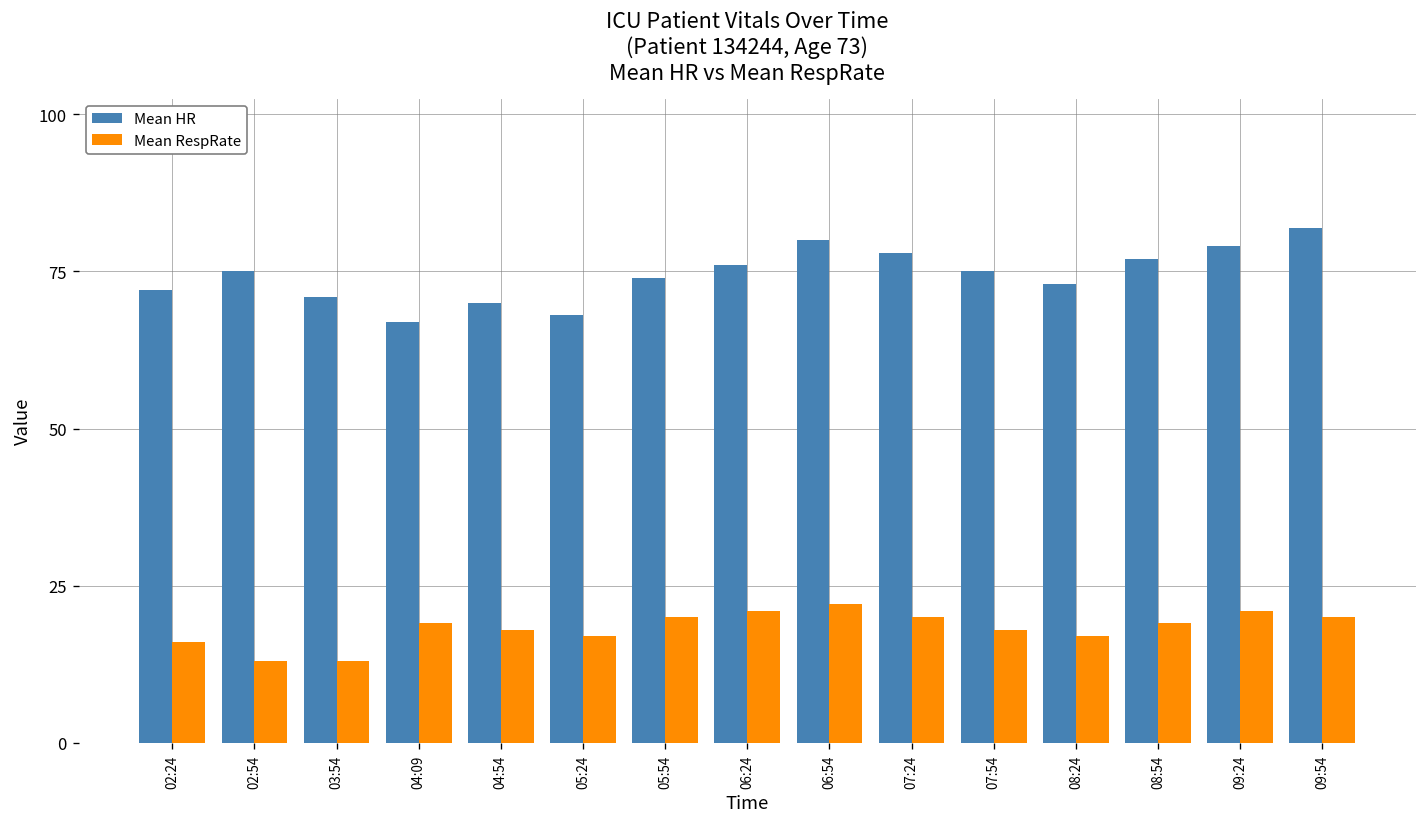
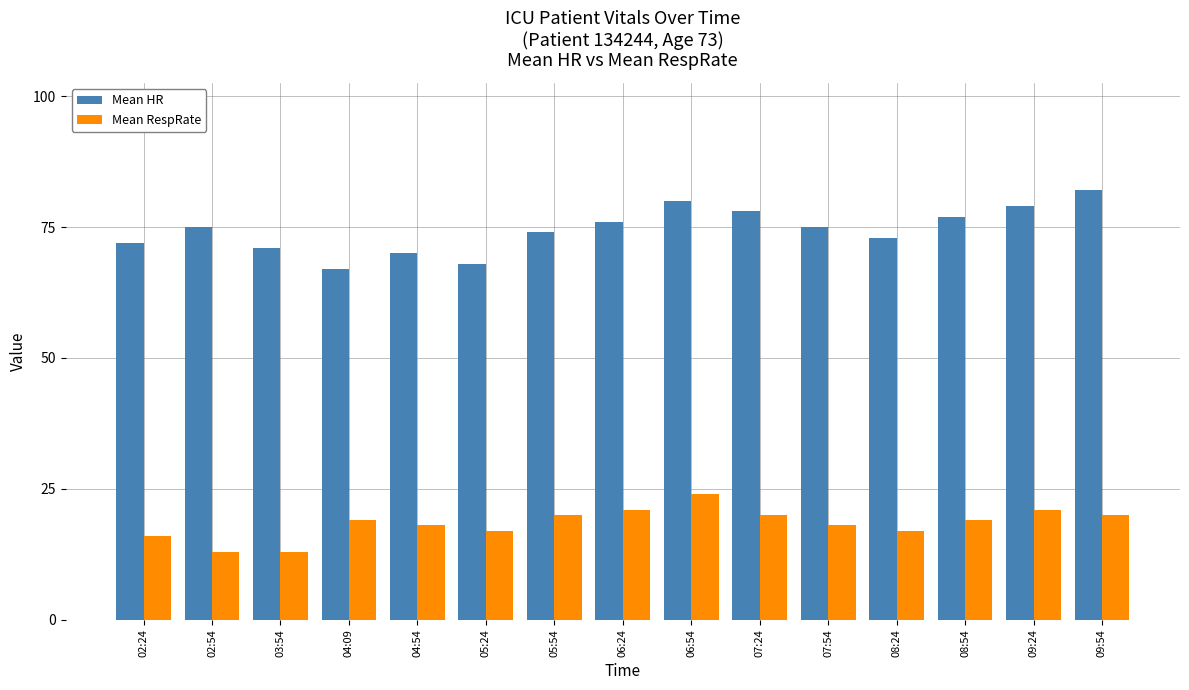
Mean RespRate, 06:54: 22 -> 24
